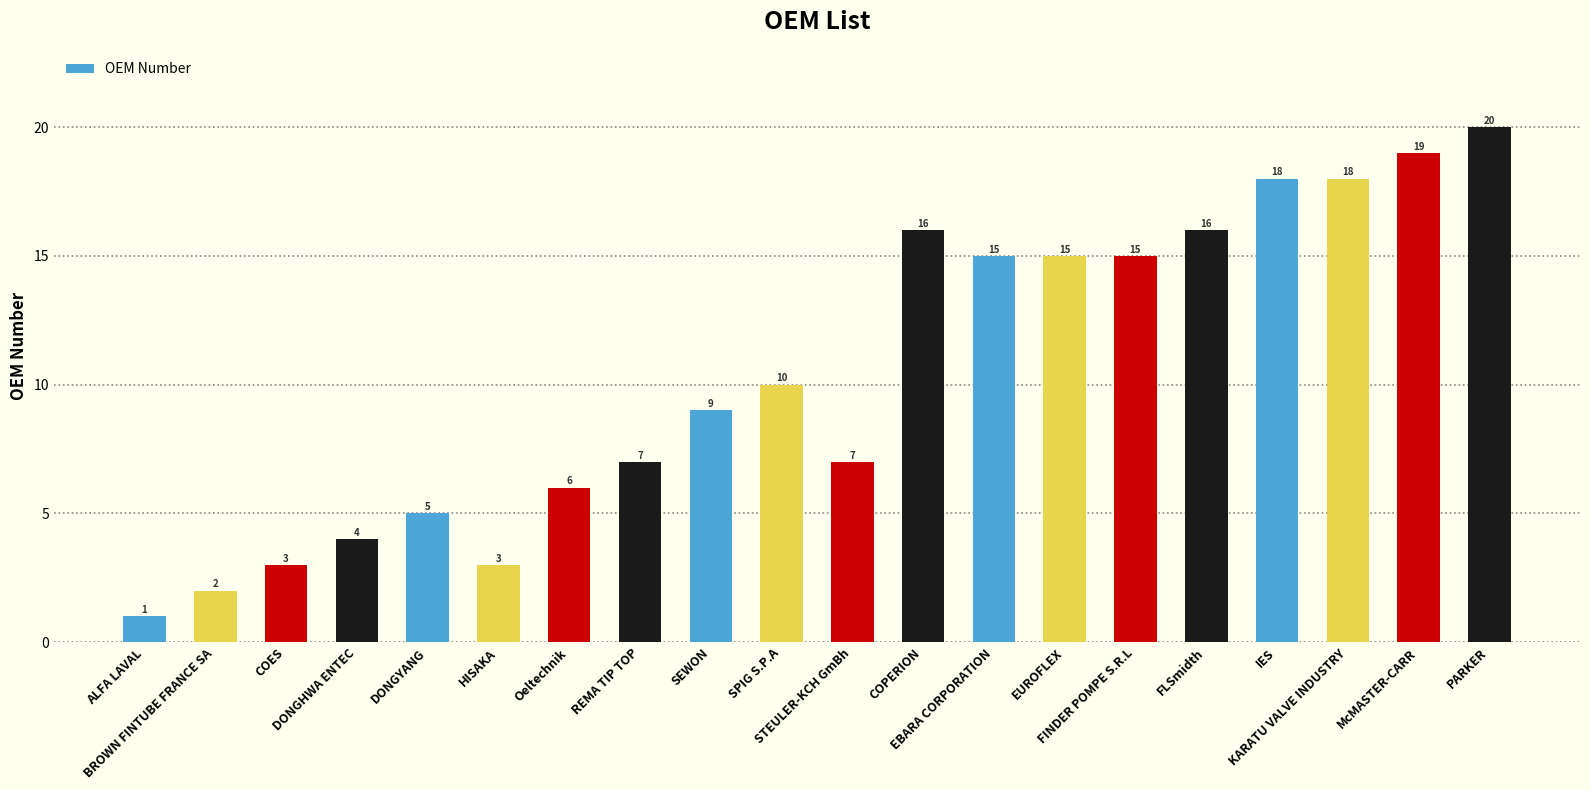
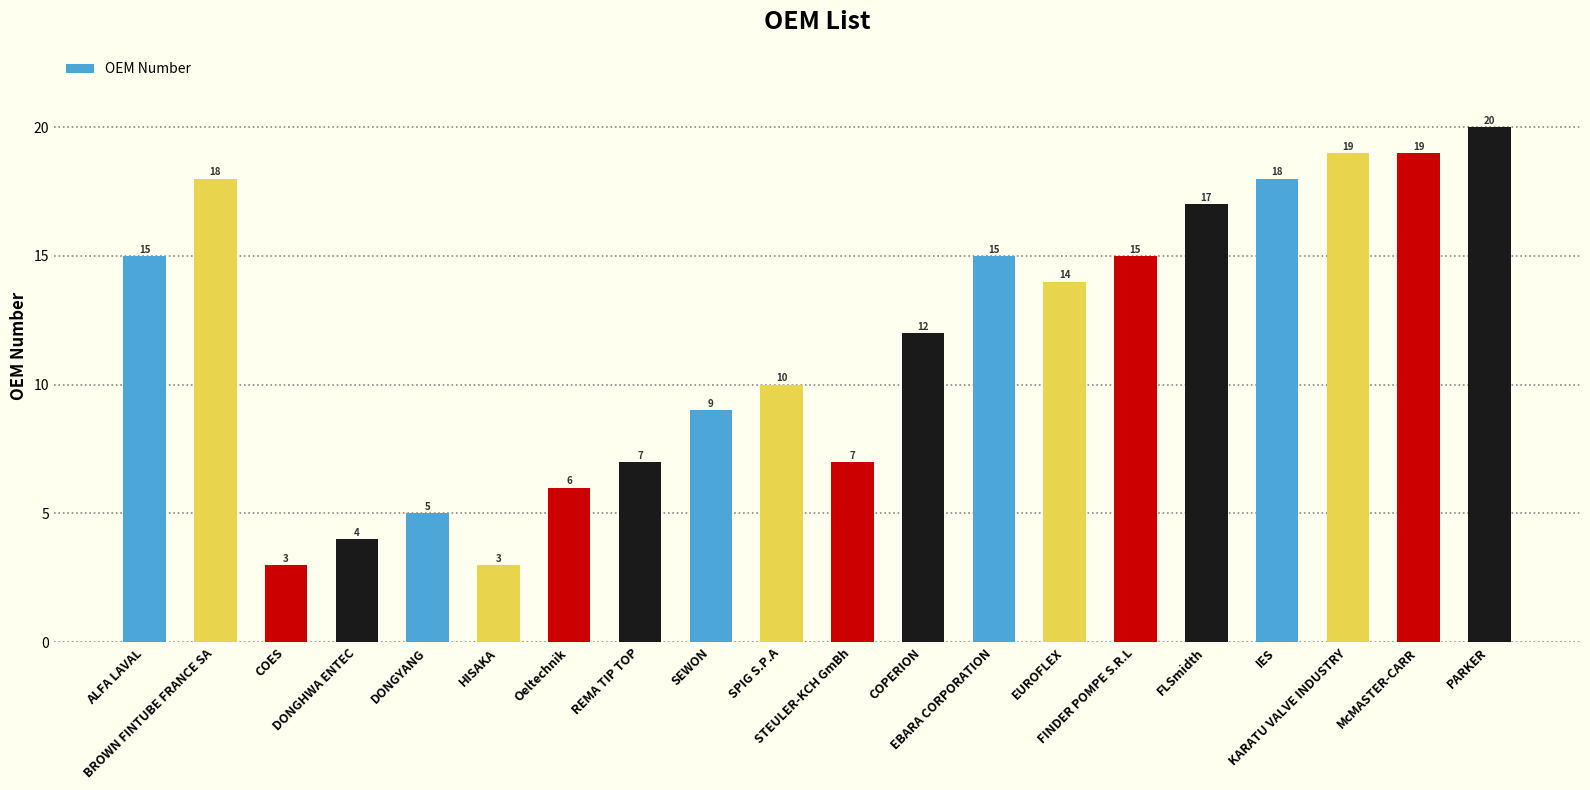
ALFA LAVAL: 1 -> 15
BROWN FINTUBE FRANCE SA: 2 -> 18
COPERION: 16 -> 12
EUROFLEX: 15 -> 14
FLSmidth: 16 -> 17
KARATU VALVE INDUSTRY: 18 -> 19
